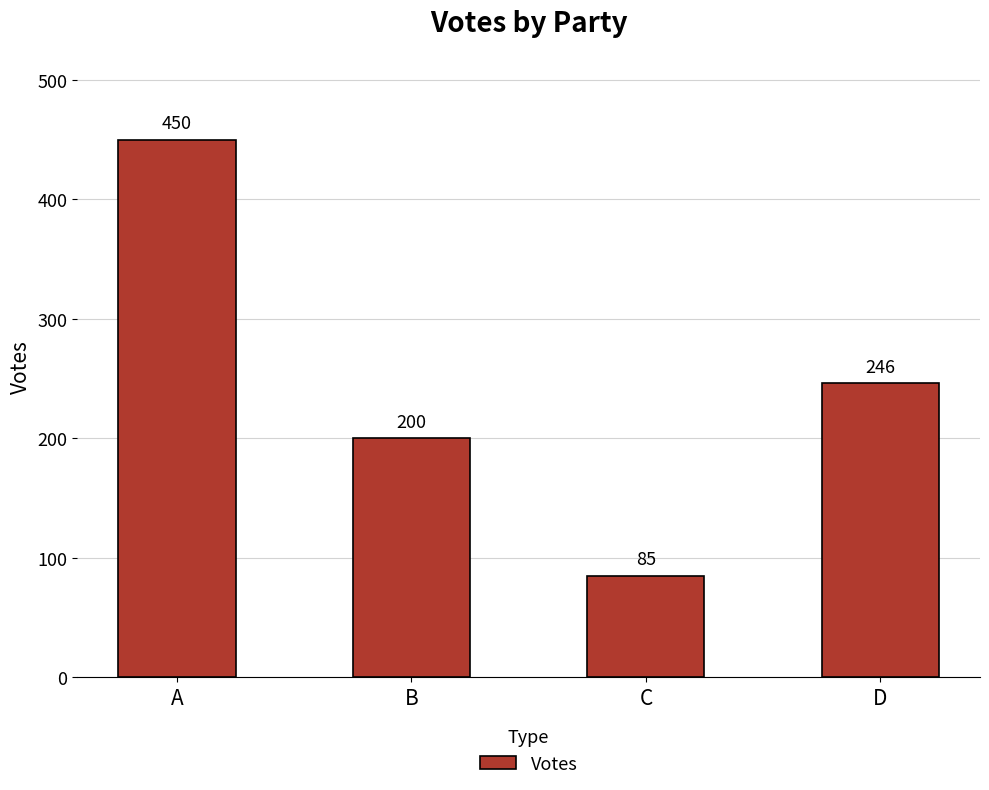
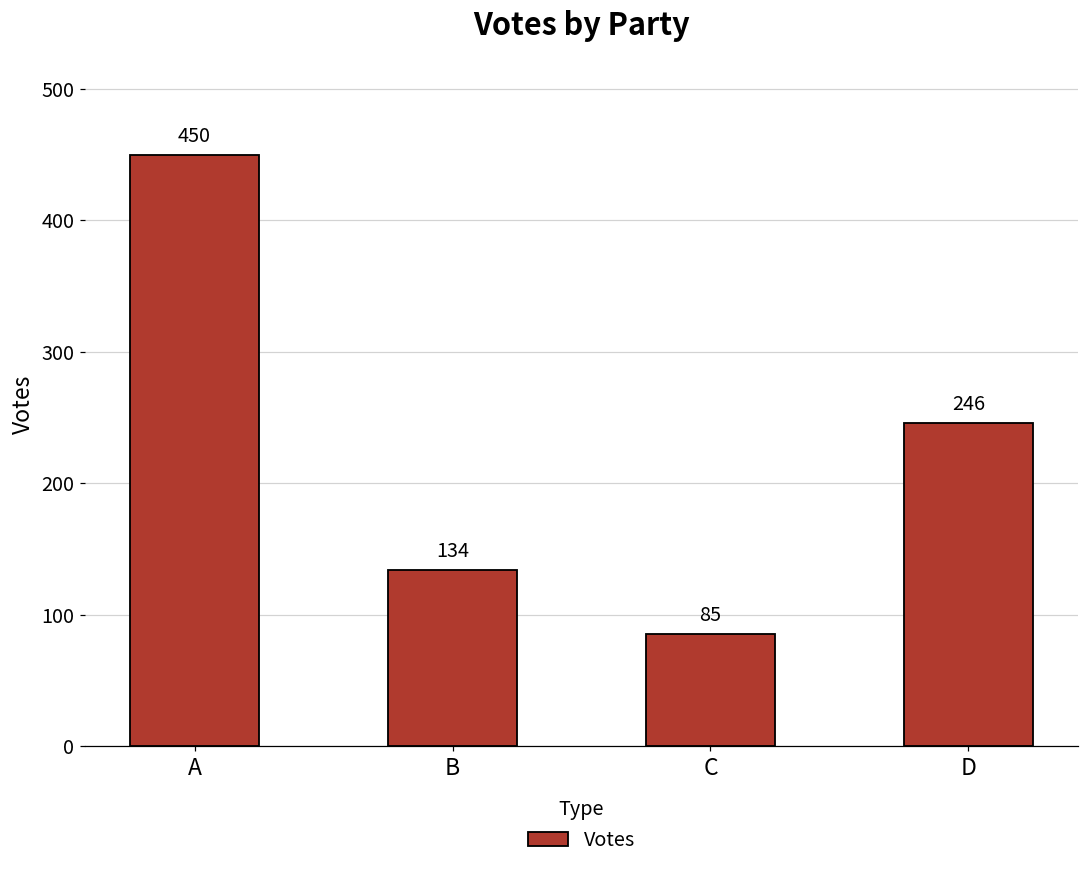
B: 200 -> 134
